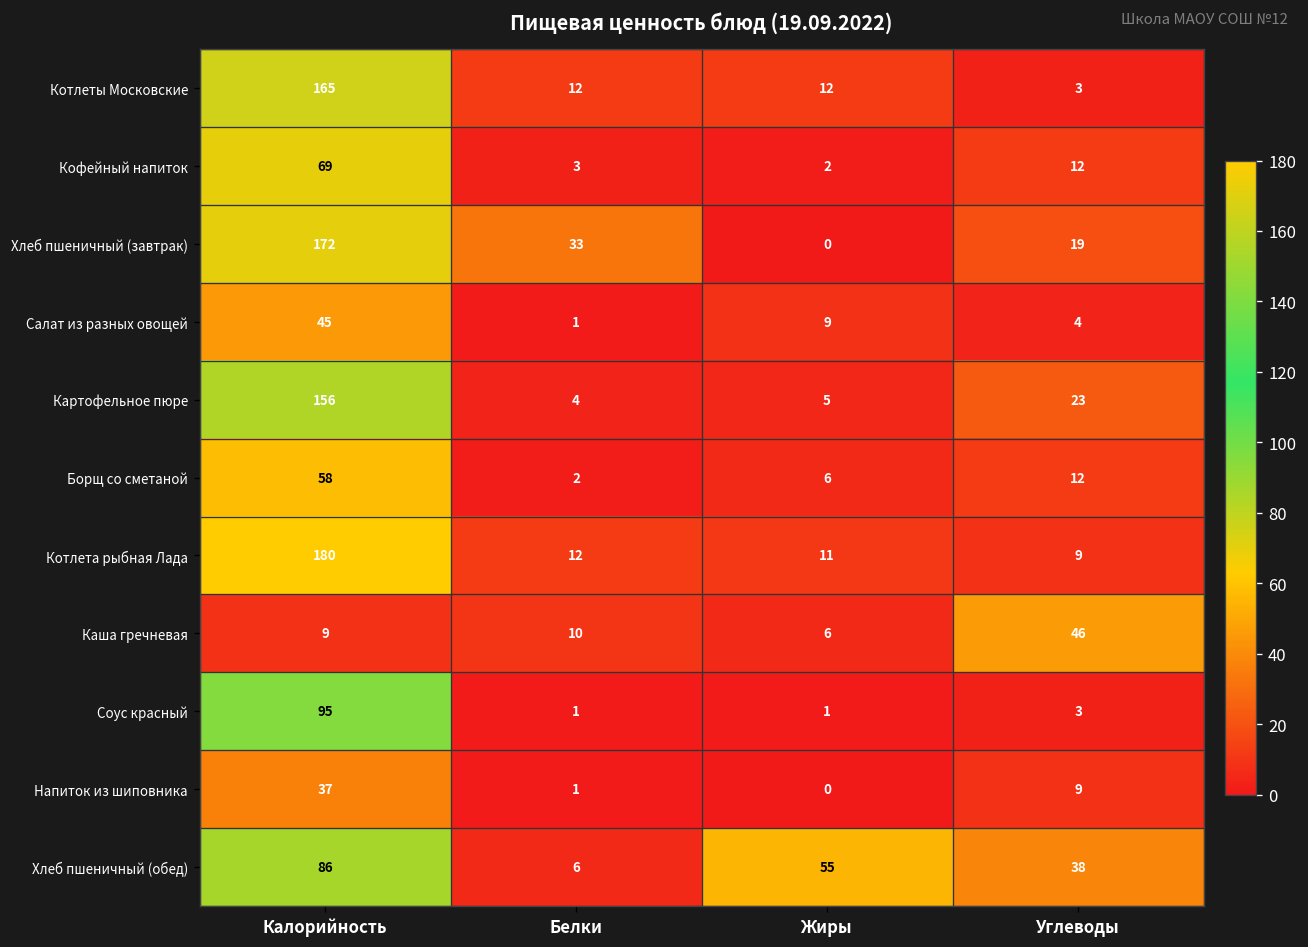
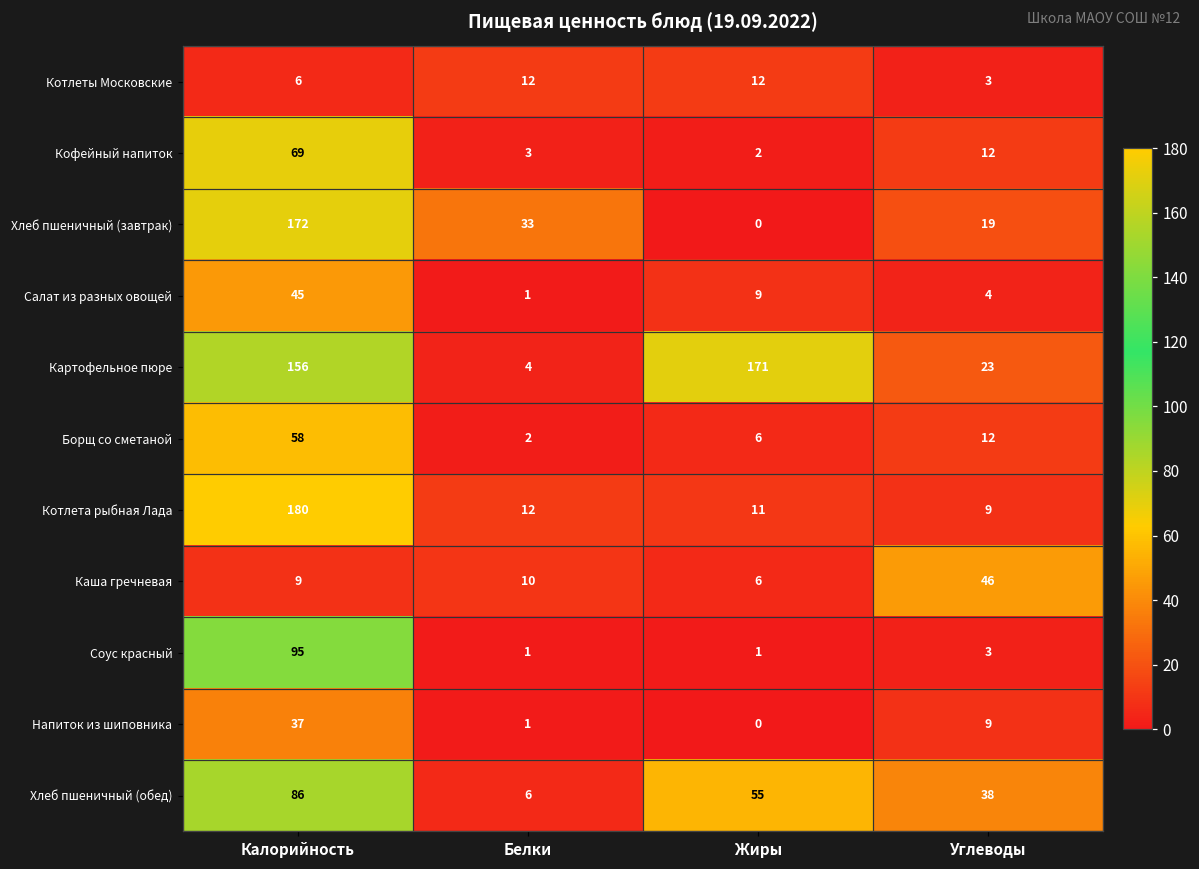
Котлеты Московские, Калорийность: 165 -> 6
Картофельное пюре, Жиры: 5 -> 171
